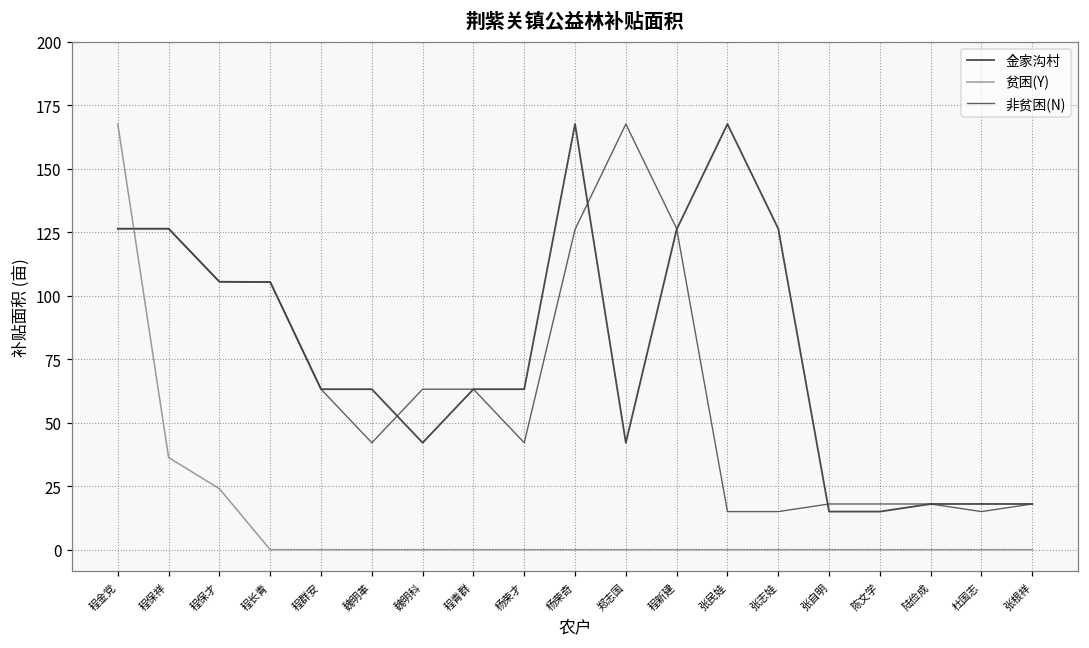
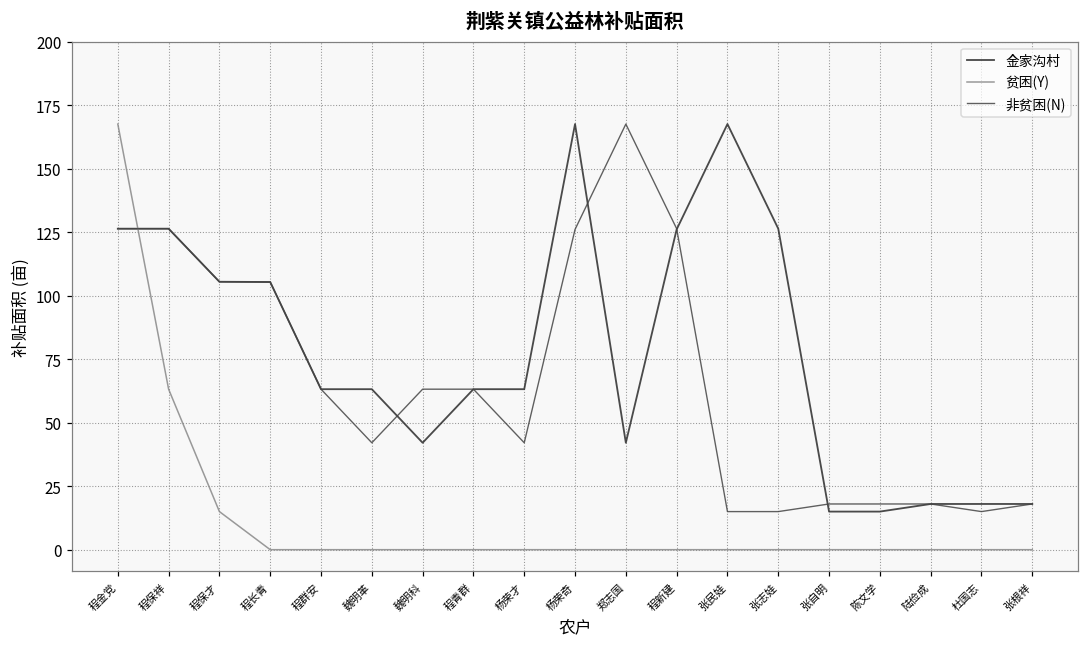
贫困(Y), 程保祥: 36 -> 63
贫困(Y), 程保才: 24 -> 15
